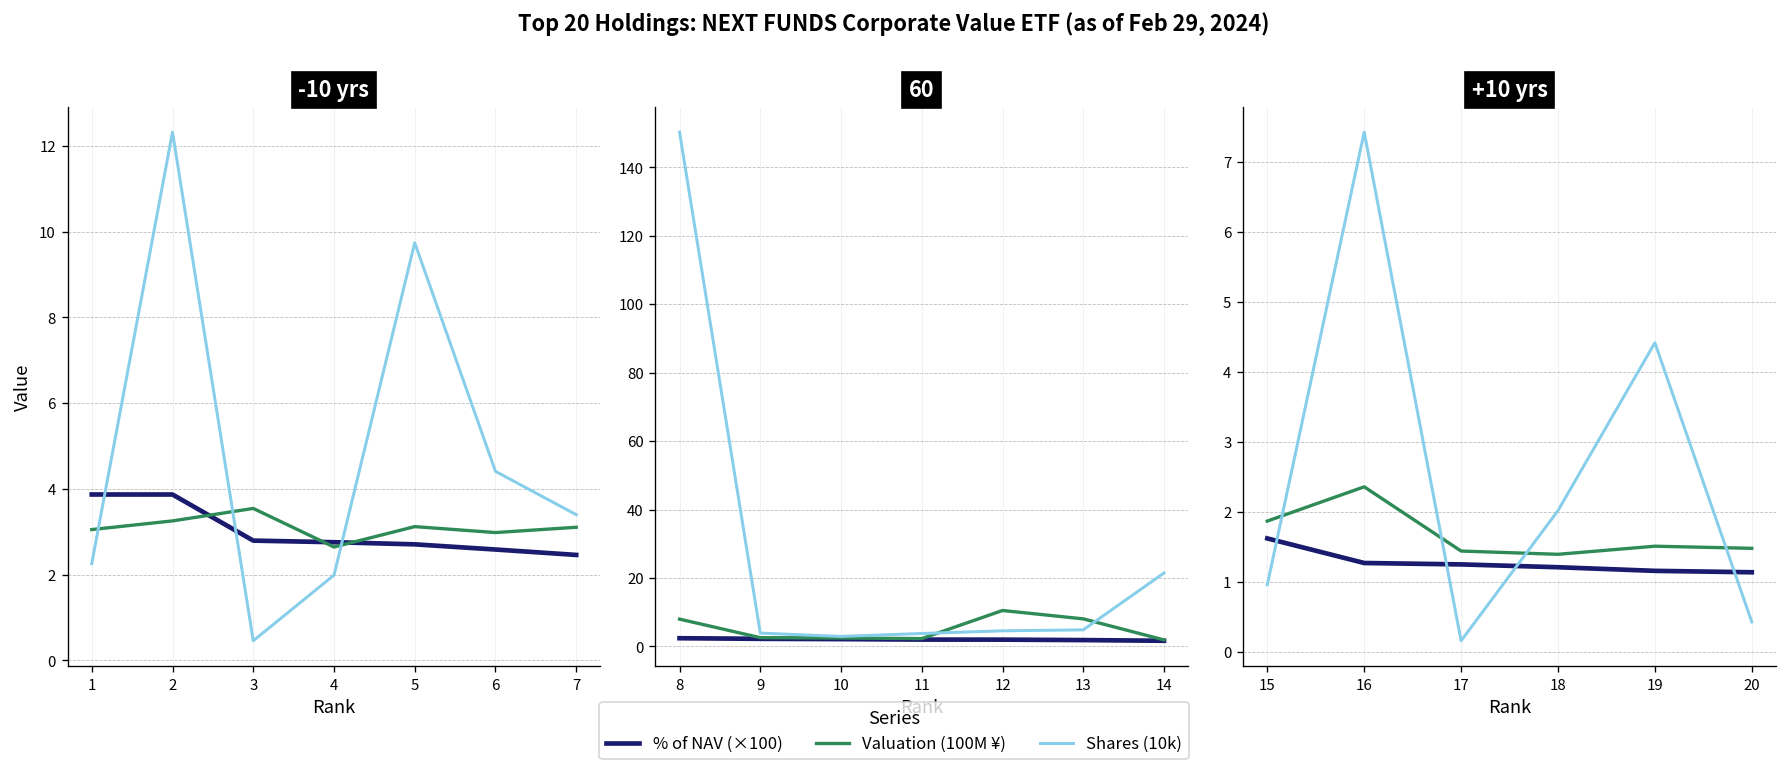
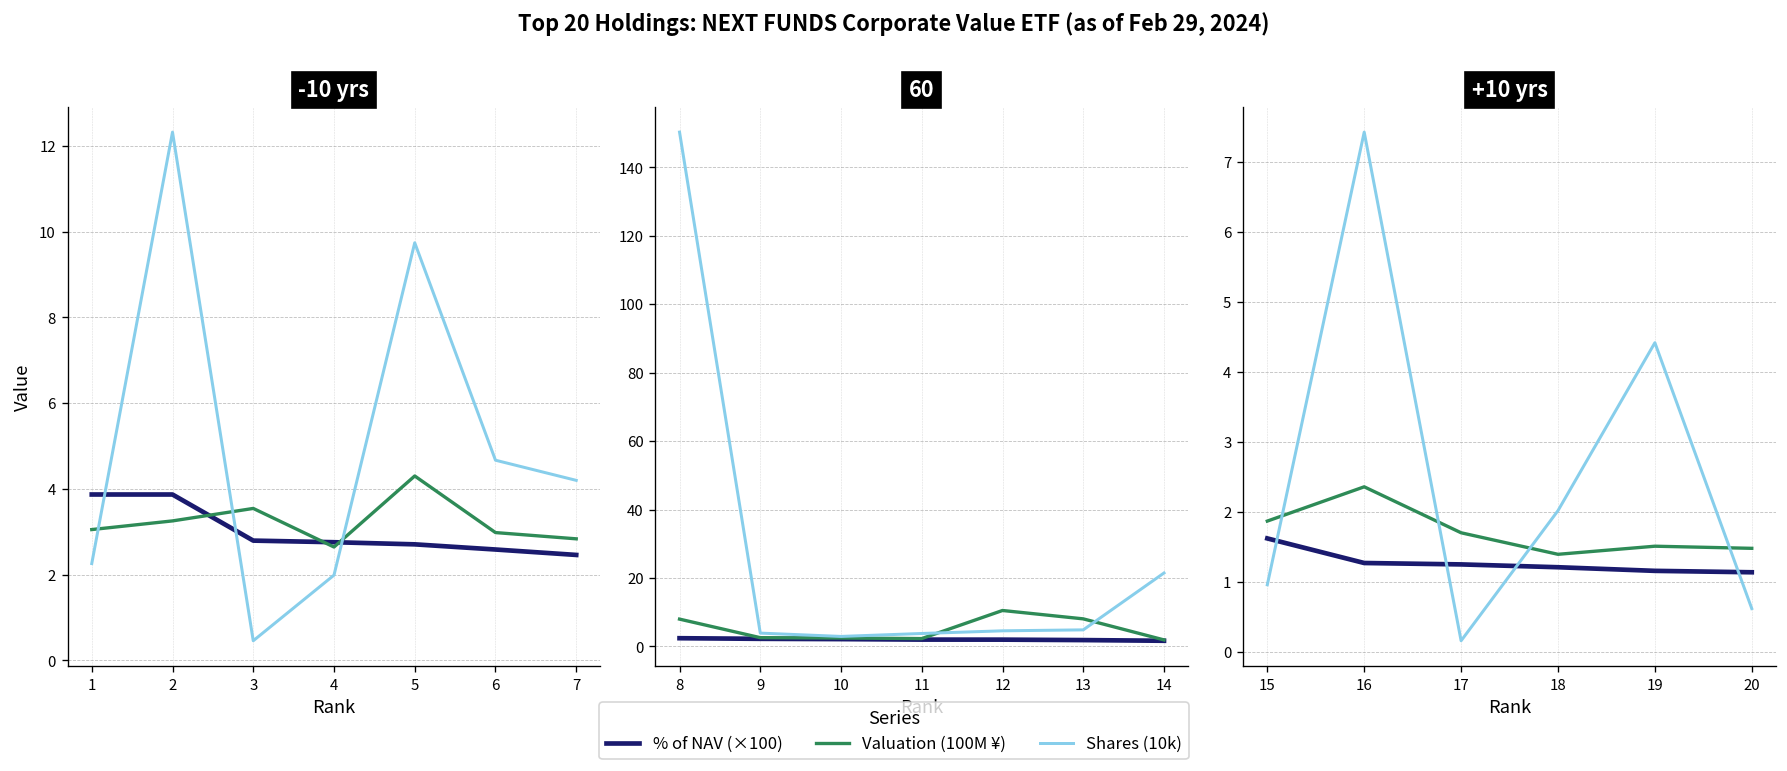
-10 yrs, Valuation (100M ¥), 5: 3.1 -> 4.3
-10 yrs, Shares (10k), 6: 4.4 -> 4.7
-10 yrs, Valuation (100M ¥), 7: 3.1 -> 2.8
-10 yrs, Shares (10k), 7: 3.4 -> 4.2
+10 yrs, Valuation (100M ¥), 17: 1.4 -> 1.7
+10 yrs, Shares (10k), 20: 0.4 -> 0.6
